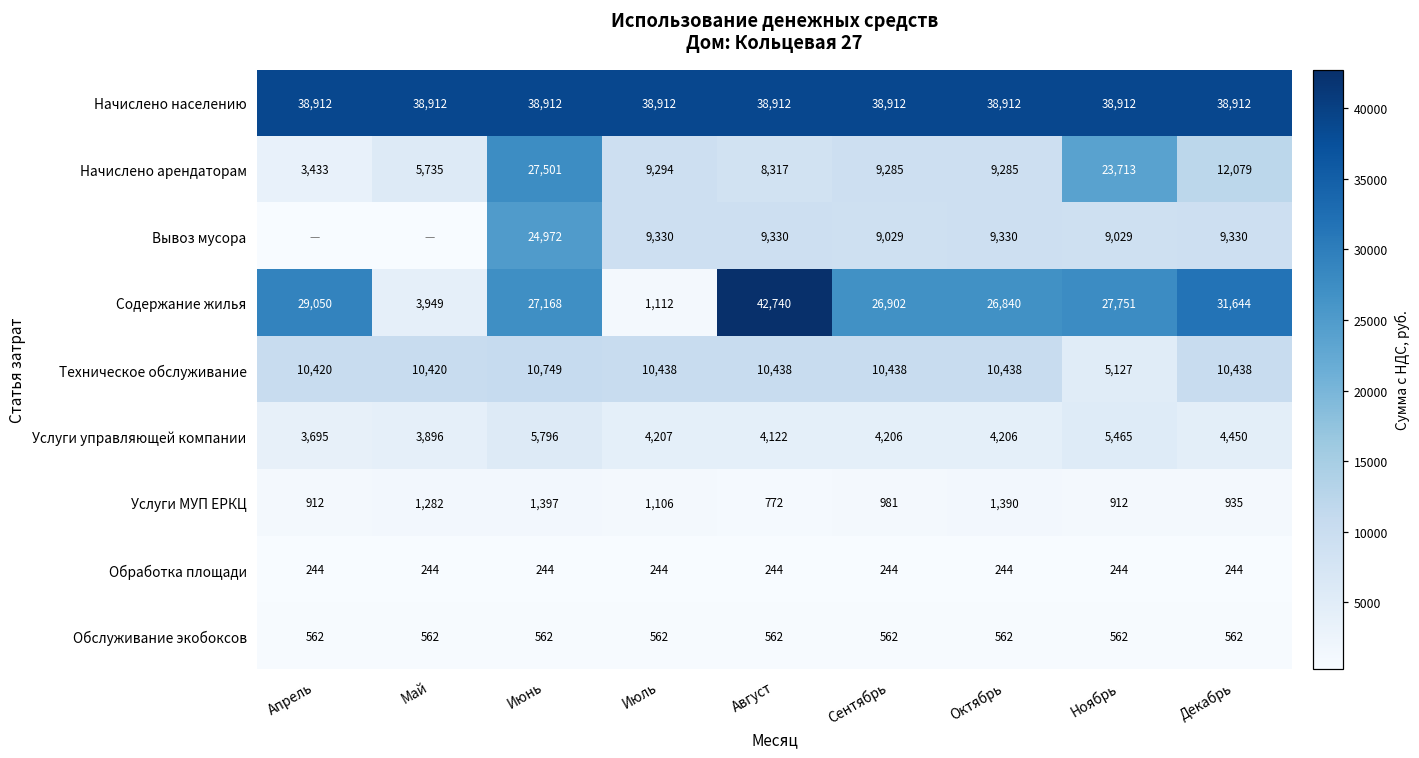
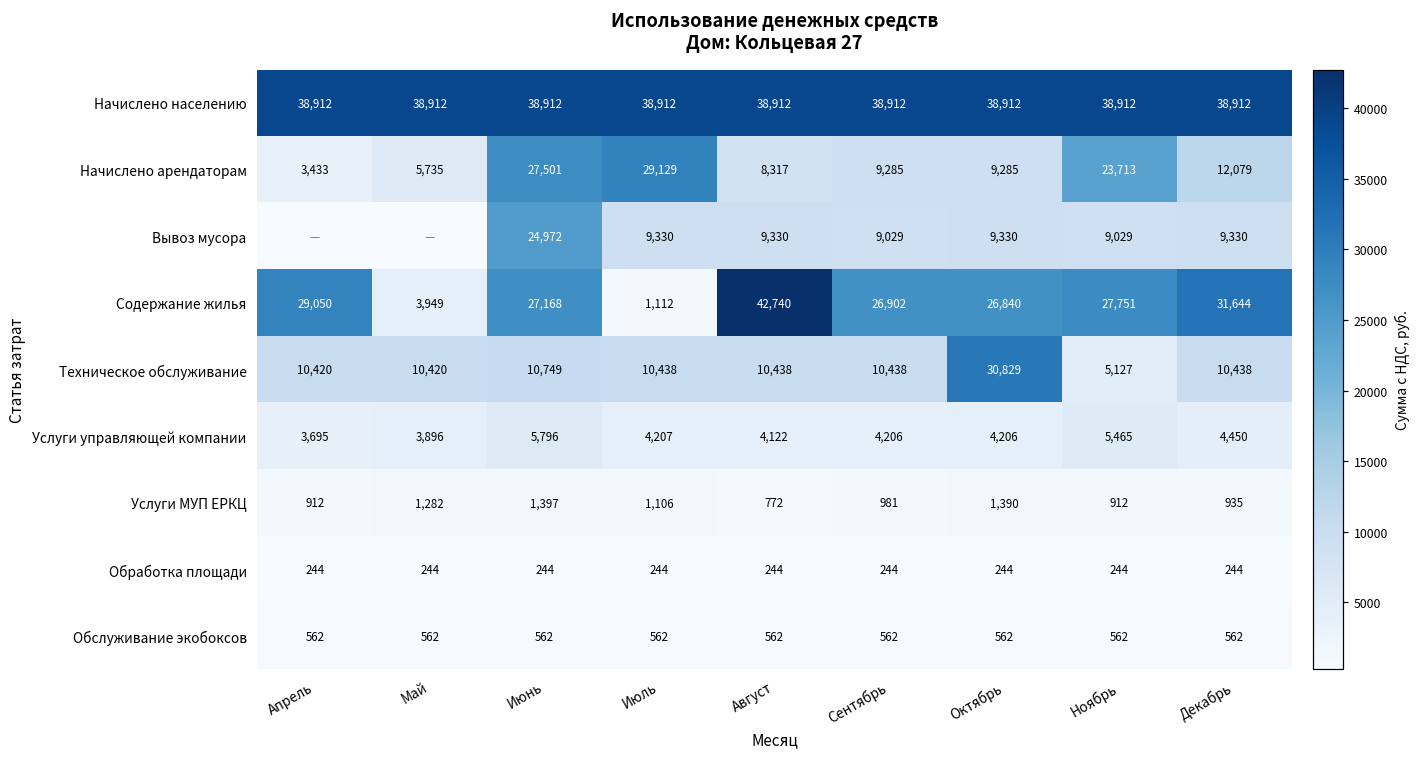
Начислено арендаторам, Июль: 9,294 -> 29,129
Техническое обслуживание, Октябрь: 10,438 -> 30,829
